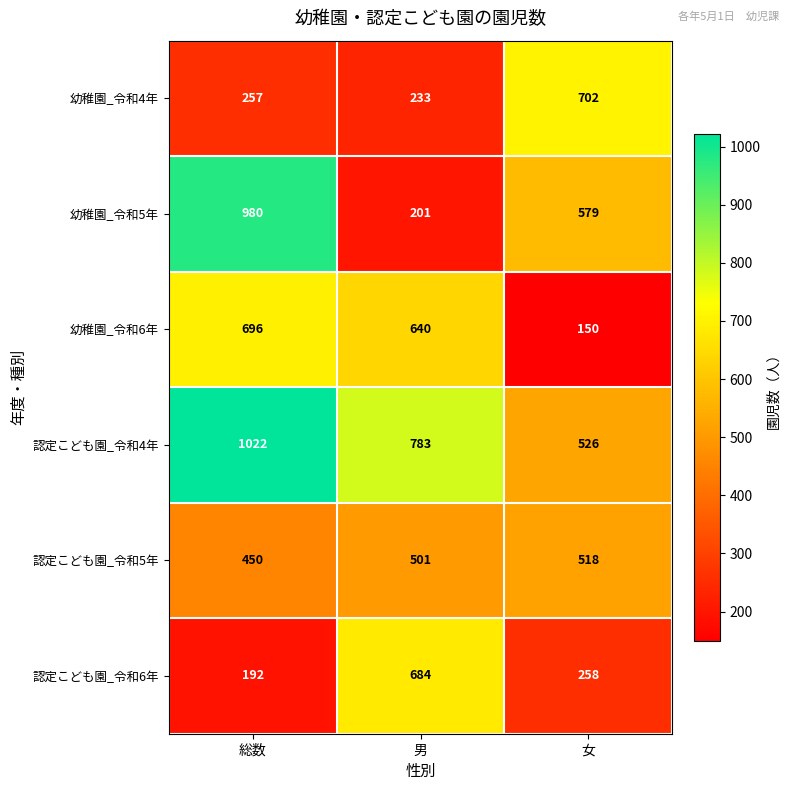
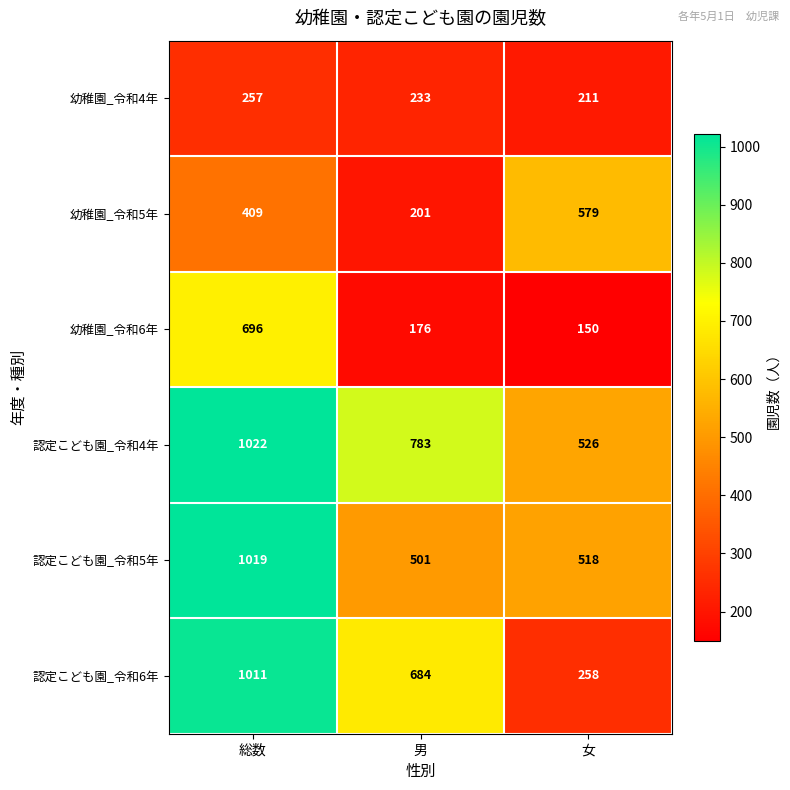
幼稚園_令和4年, 女: 702 -> 211
幼稚園_令和5年, 総数: 980 -> 409
幼稚園_令和6年, 男: 640 -> 176
認定こども園_令和5年, 総数: 450 -> 1019
認定こども園_令和6年, 総数: 192 -> 1011
